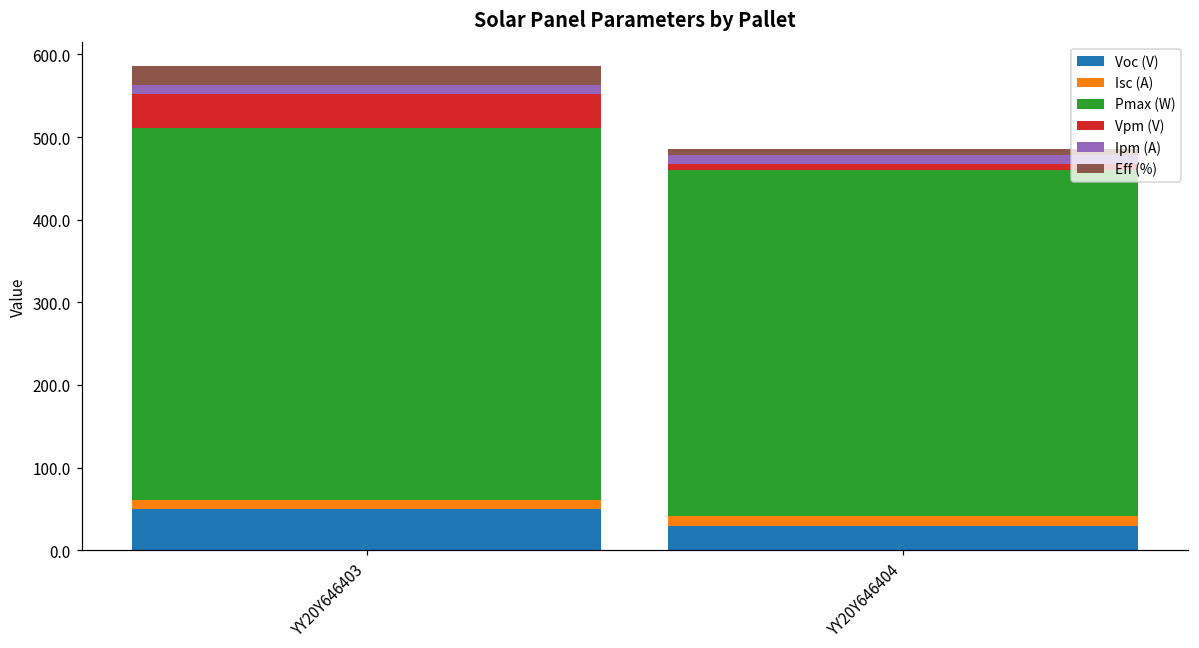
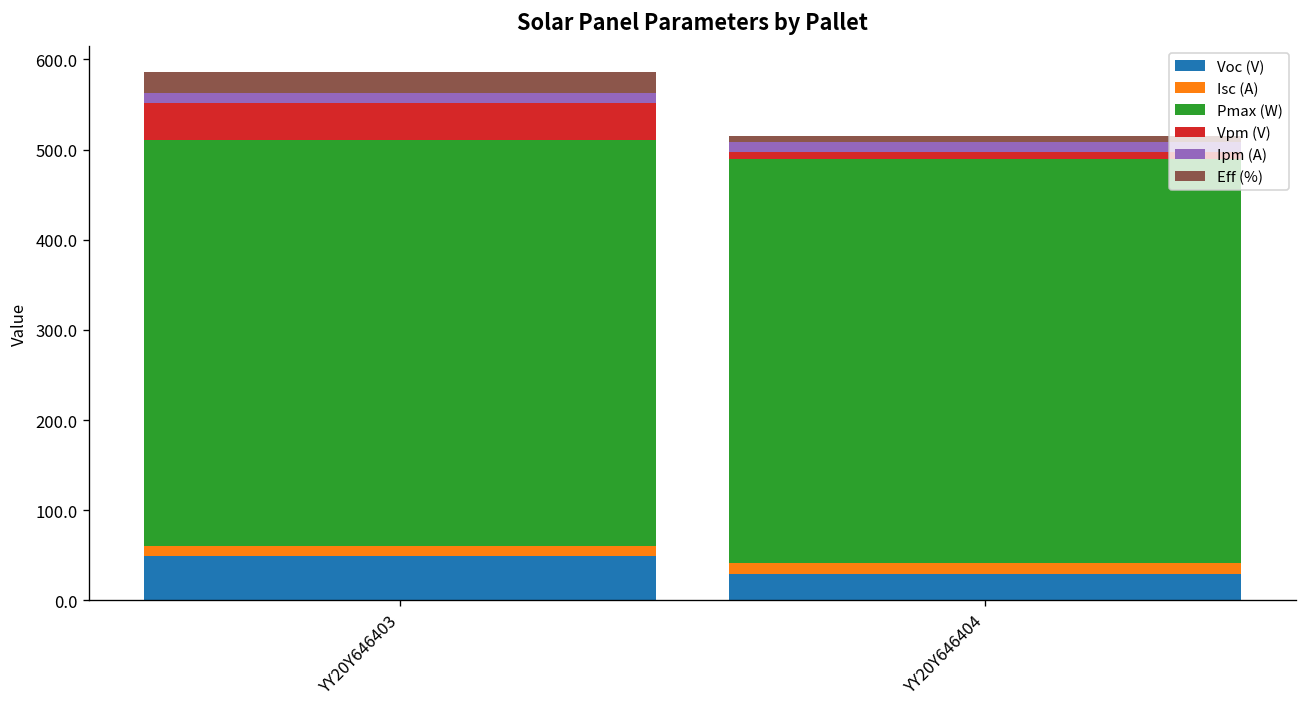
Pmax (W), YY20Y646404: 420 -> 450
